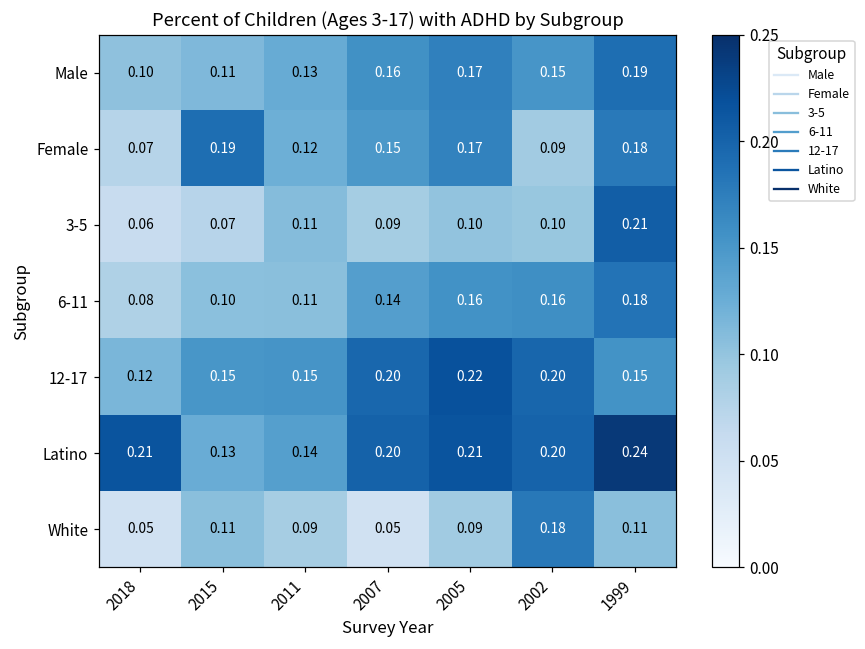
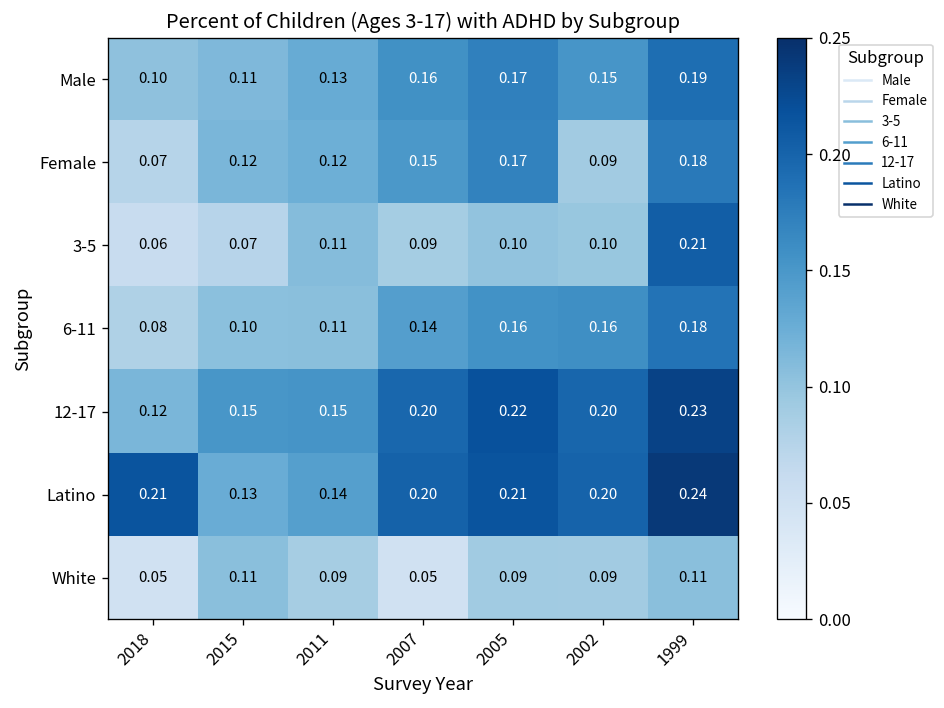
Female, 2015: 0.19 -> 0.12
12-17, 1999: 0.15 -> 0.23
White, 2002: 0.18 -> 0.09
